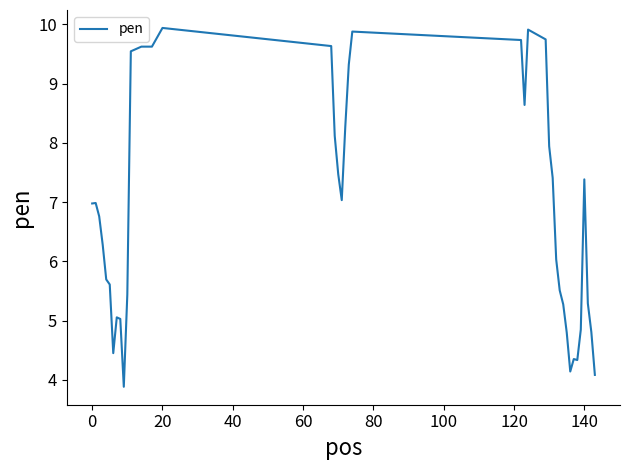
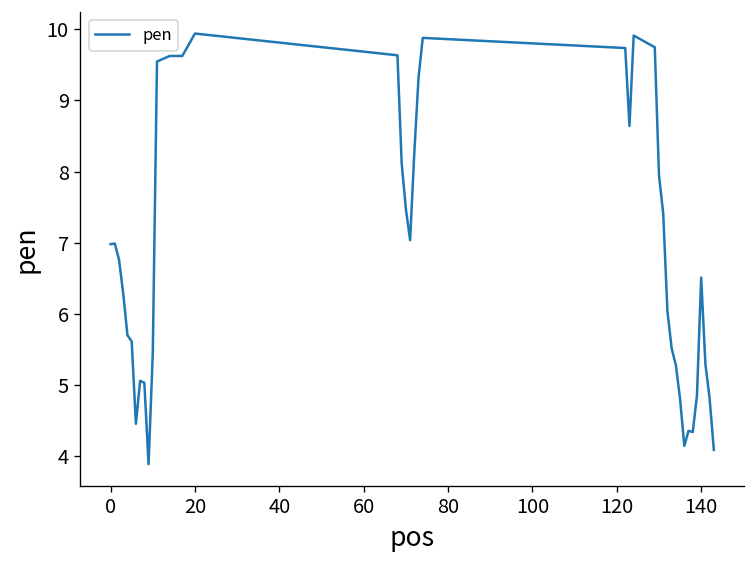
140: 7.4 -> 6.5
